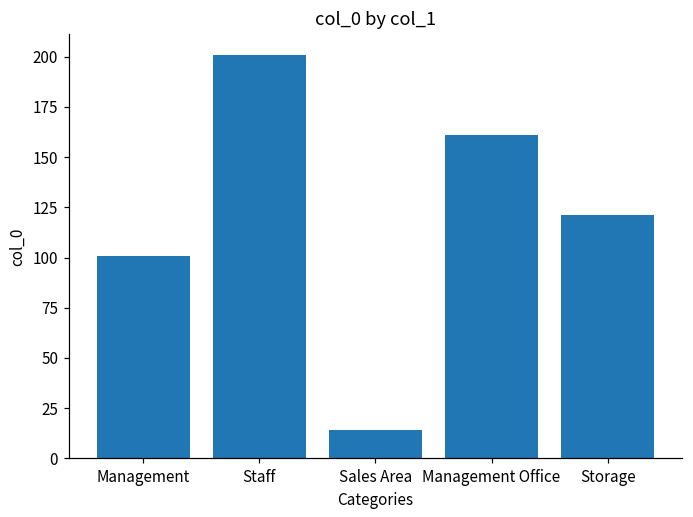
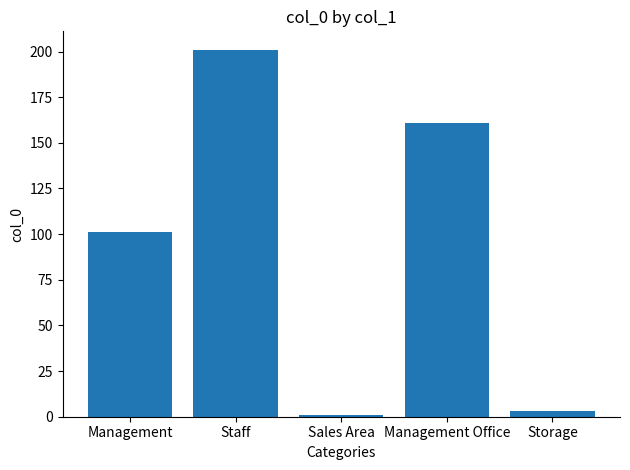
Sales Area: 14 -> 1
Storage: 121 -> 3
